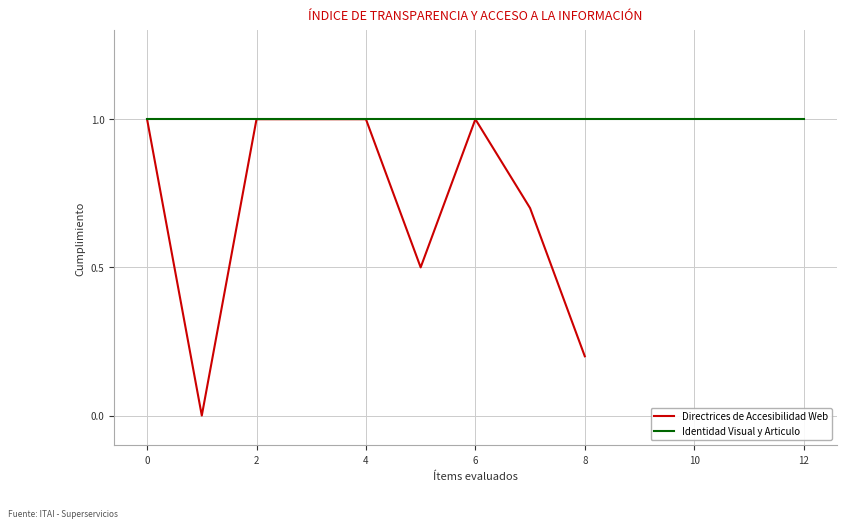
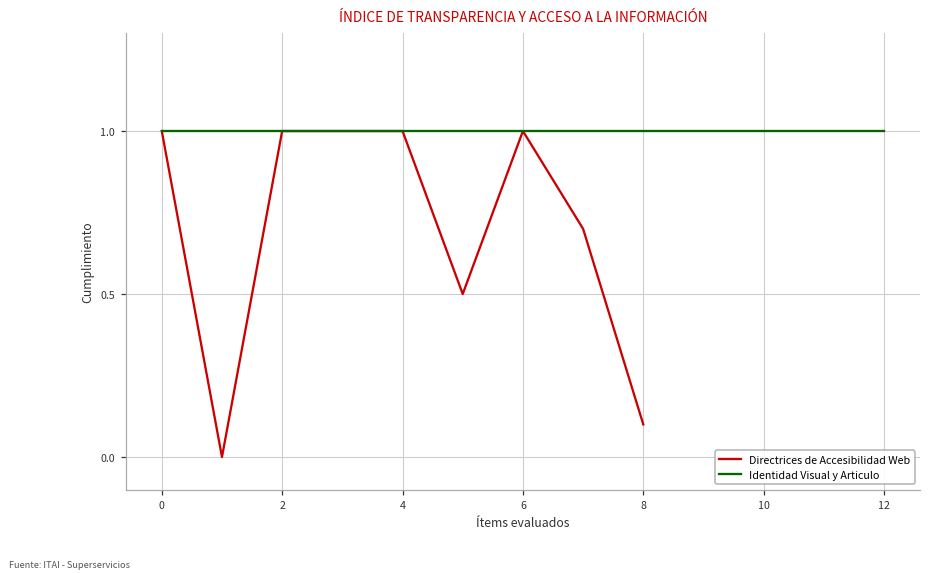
Directrices de Accesibilidad Web, 8: 0.2 -> 0.1
